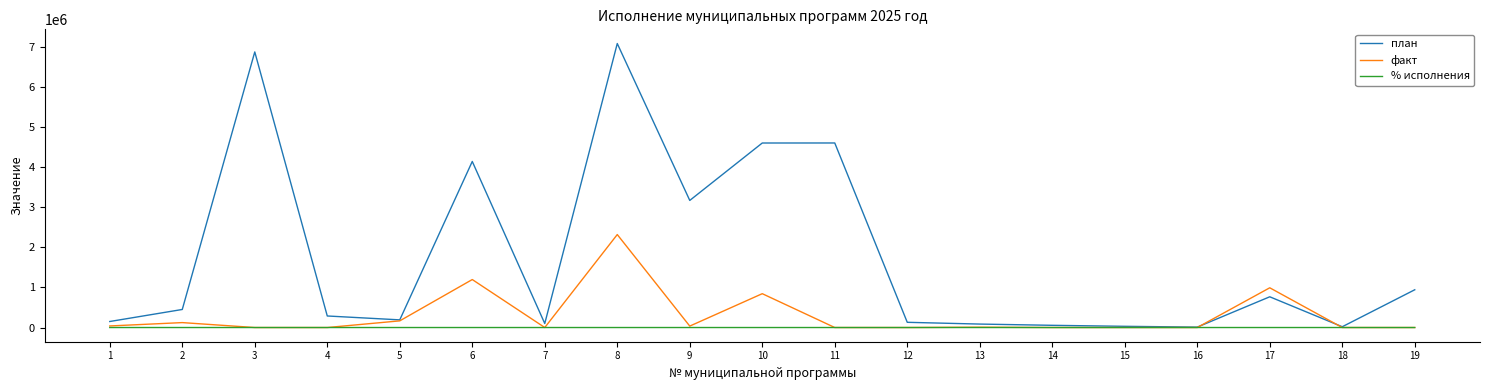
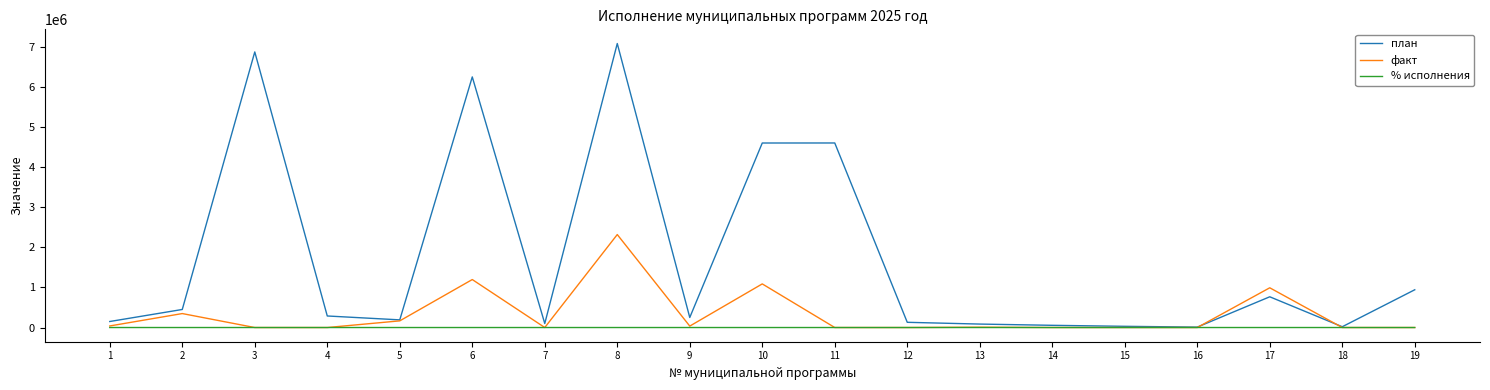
факт, 2: 100000 -> 300000
план, 6: 4100000 -> 6200000
план, 9: 3200000 -> 300000
факт, 10: 800000 -> 1100000
